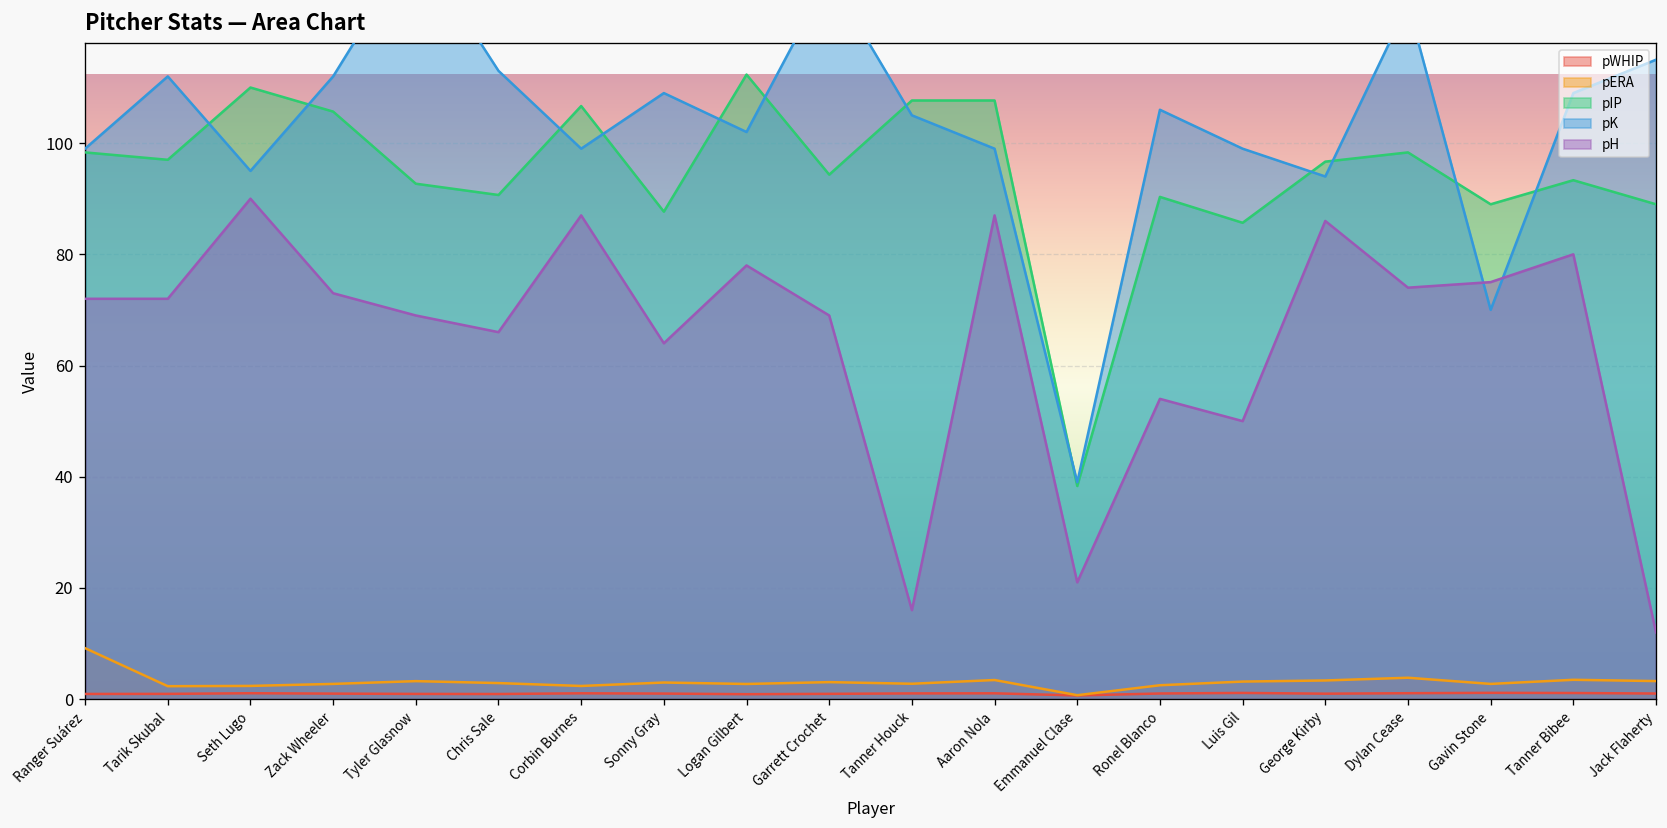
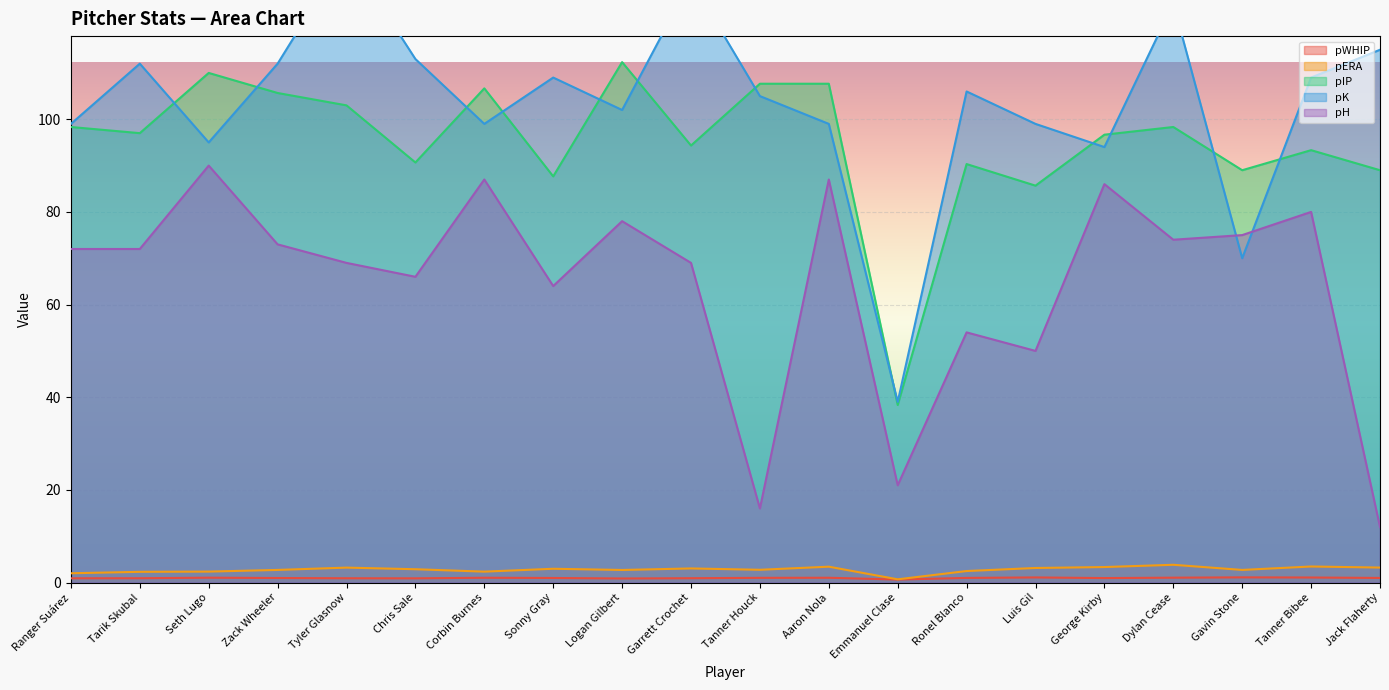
pERA, Ranger Suárez: 9 -> 2
pIP, Tyler Glasnow: 93 -> 103
